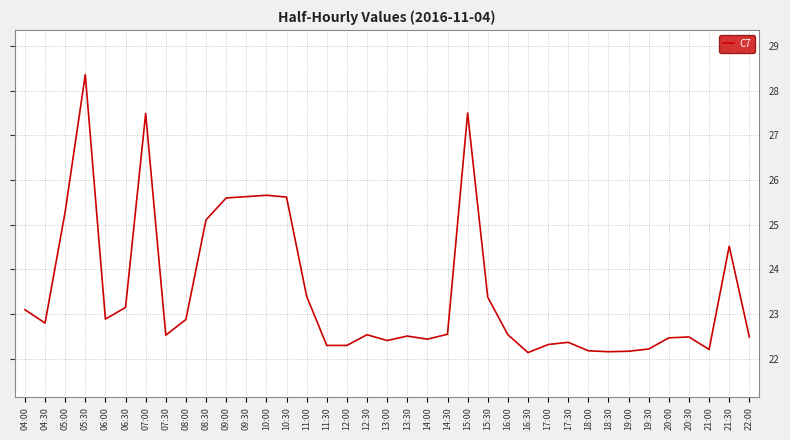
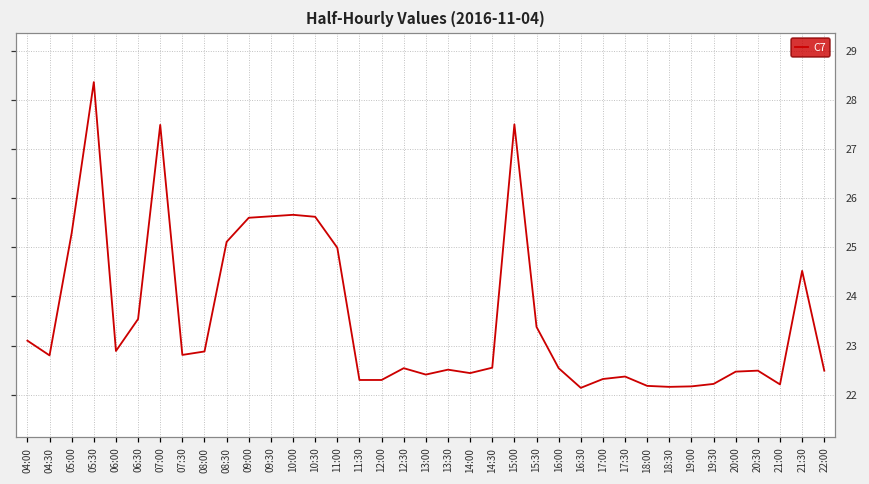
06:30: 23.2 -> 23.5
07:30: 22.5 -> 22.8
11:00: 23.4 -> 25.0
